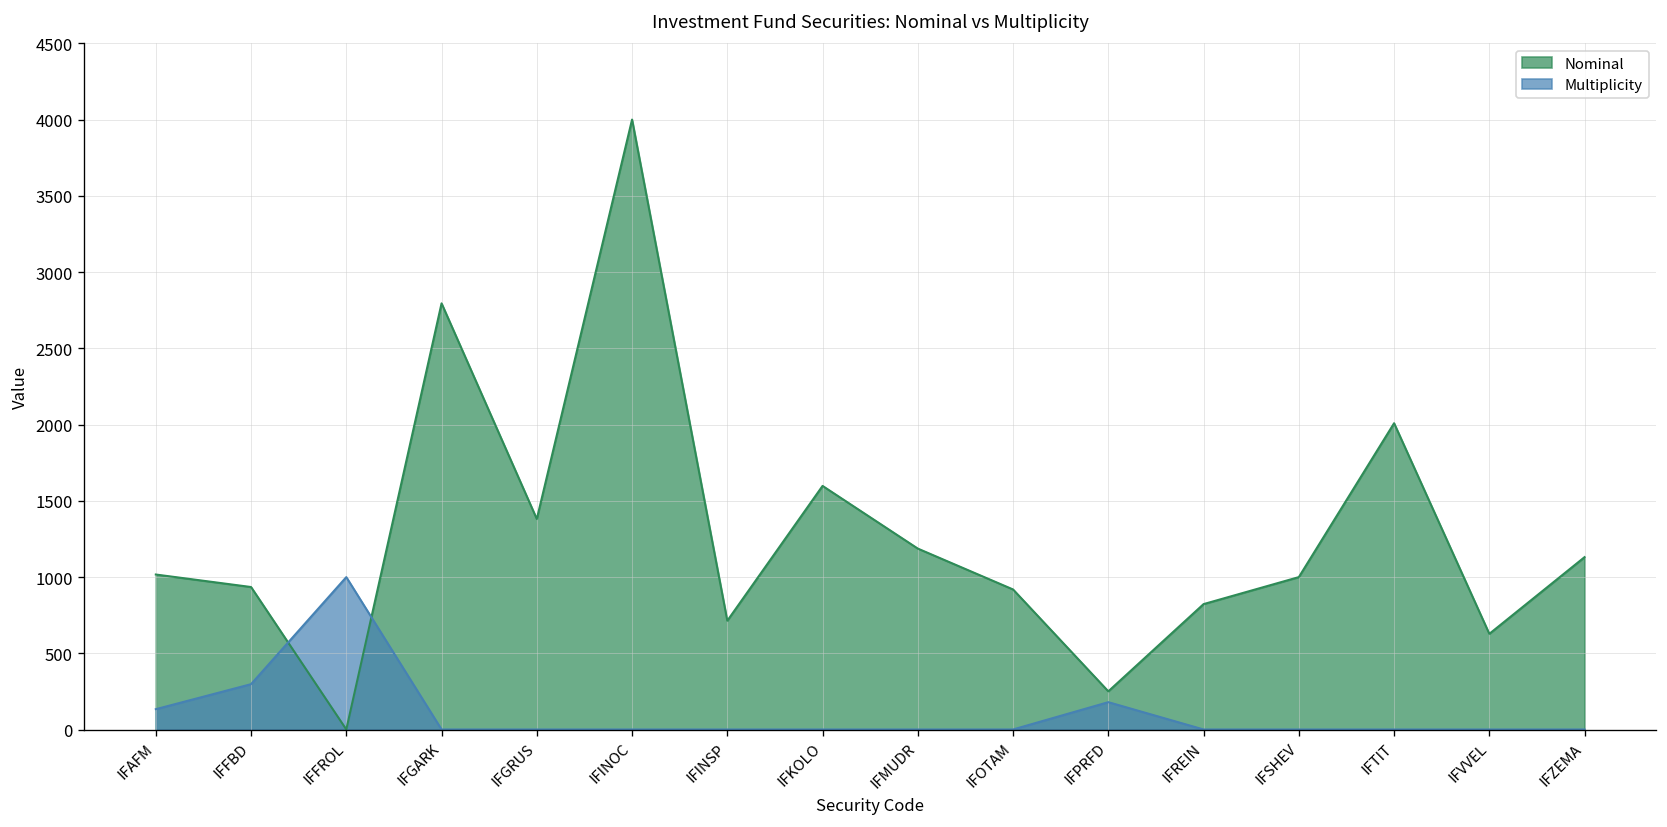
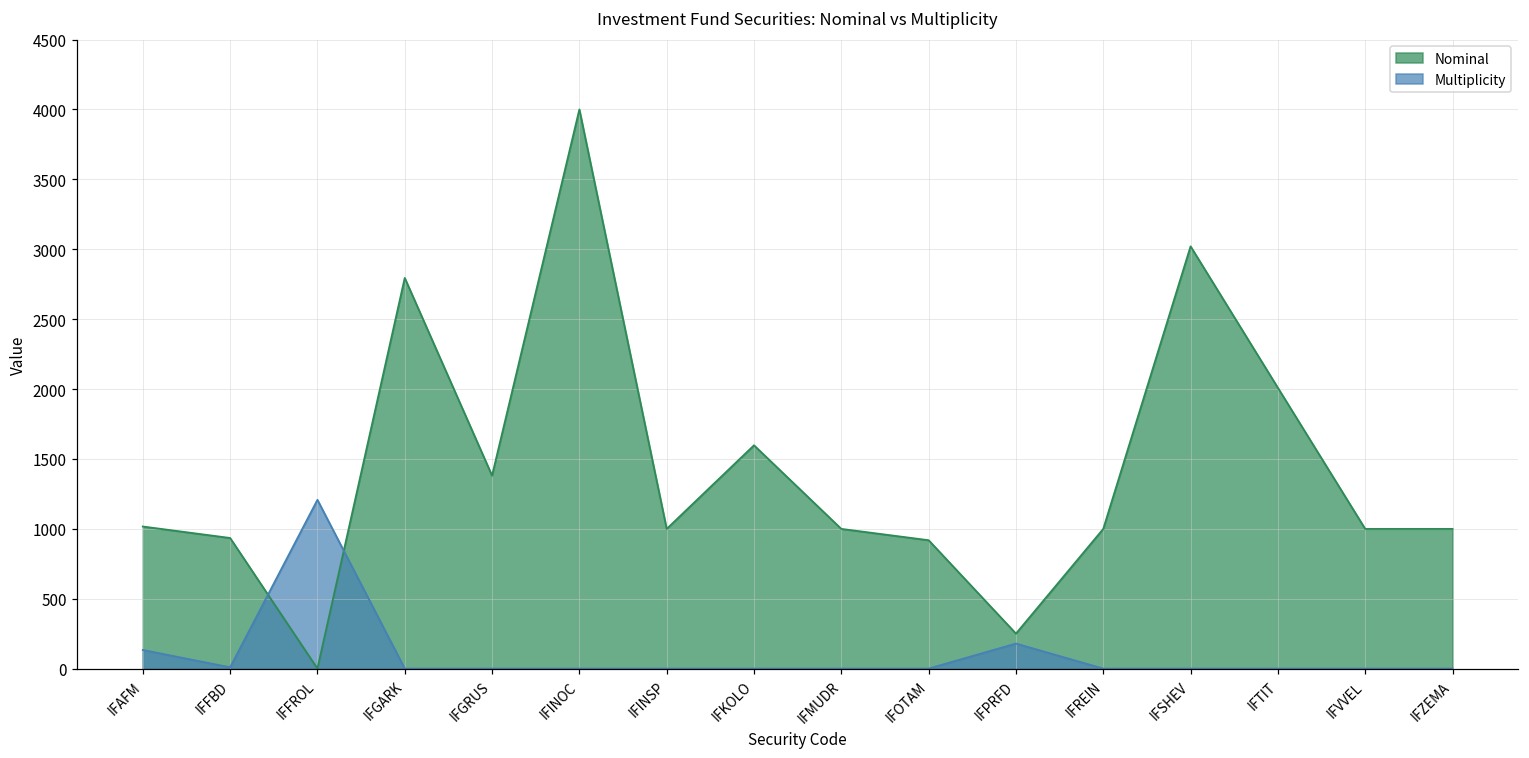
Multiplicity, IFFBD: 300 -> 10
Multiplicity, IFFROL: 1000 -> 1210
Nominal, IFINSP: 710 -> 1000
Nominal, IFMUDR: 1190 -> 1000
Nominal, IFREIN: 820 -> 1000
Nominal, IFSHEV: 1000 -> 3020
Nominal, IFVVEL: 630 -> 1000
Nominal, IFZEMA: 1130 -> 1000
